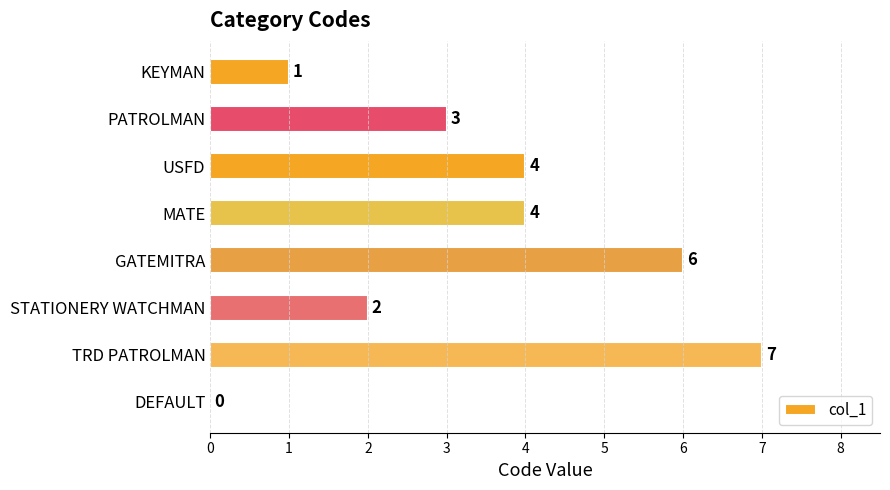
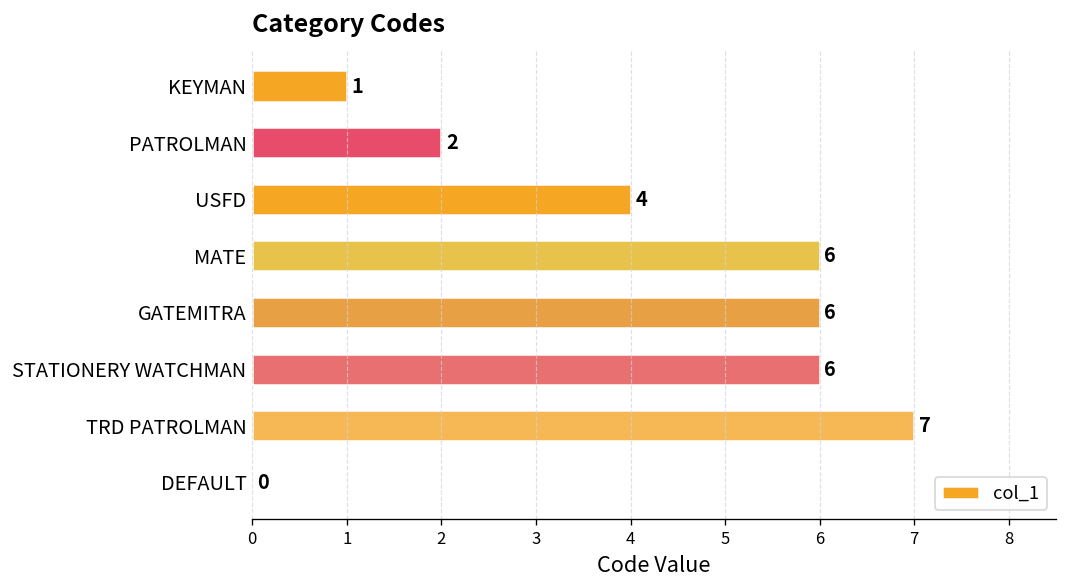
PATROLMAN: 3 -> 2
MATE: 4 -> 6
STATIONERY WATCHMAN: 2 -> 6
